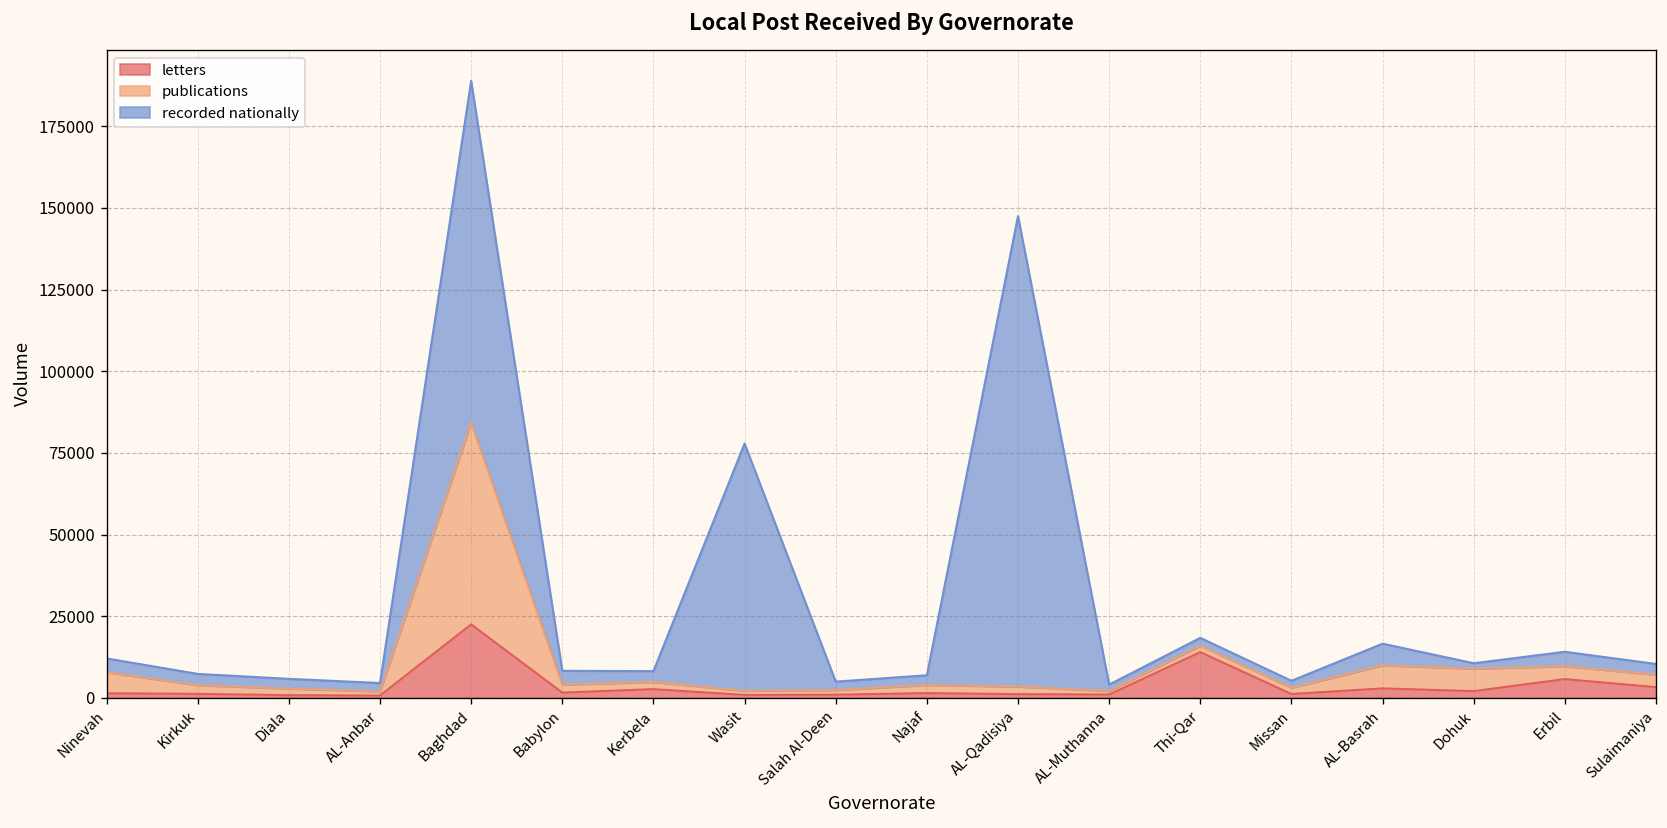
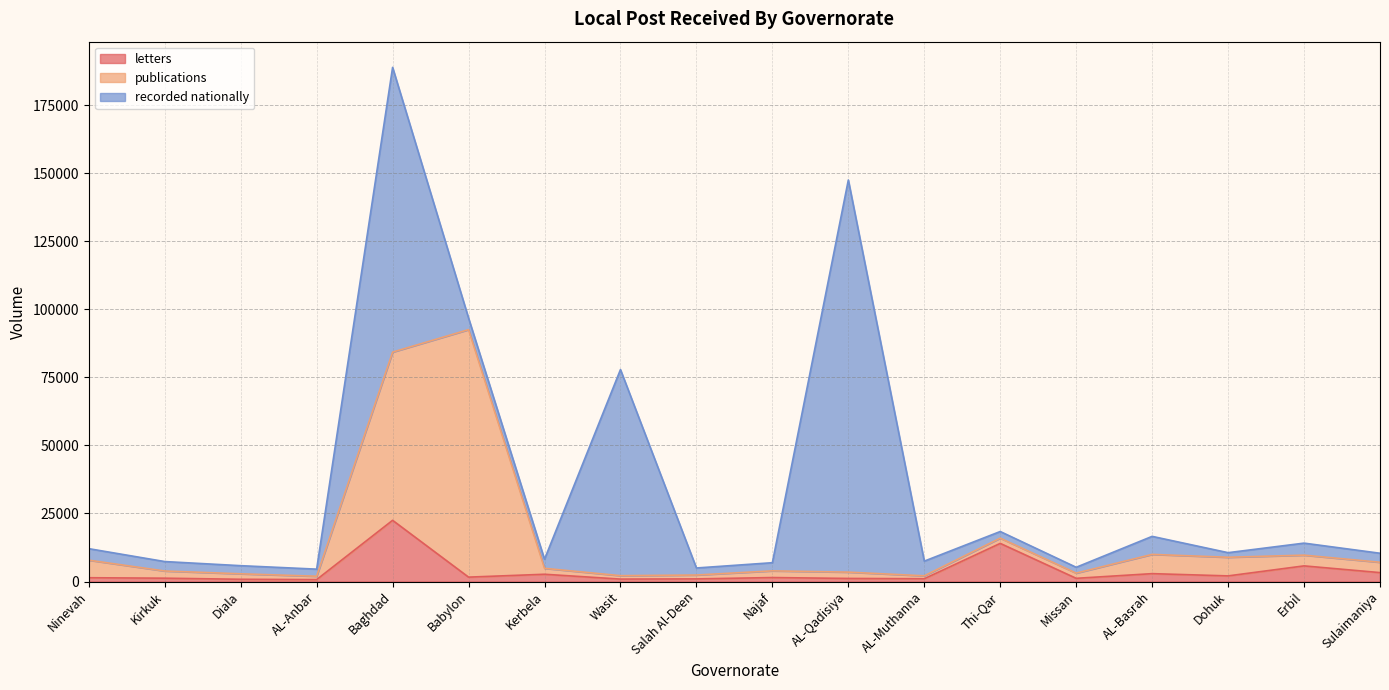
publications, Babylon: 2000 -> 91000
recorded nationally, AL-Muthanna: 2000 -> 5000
